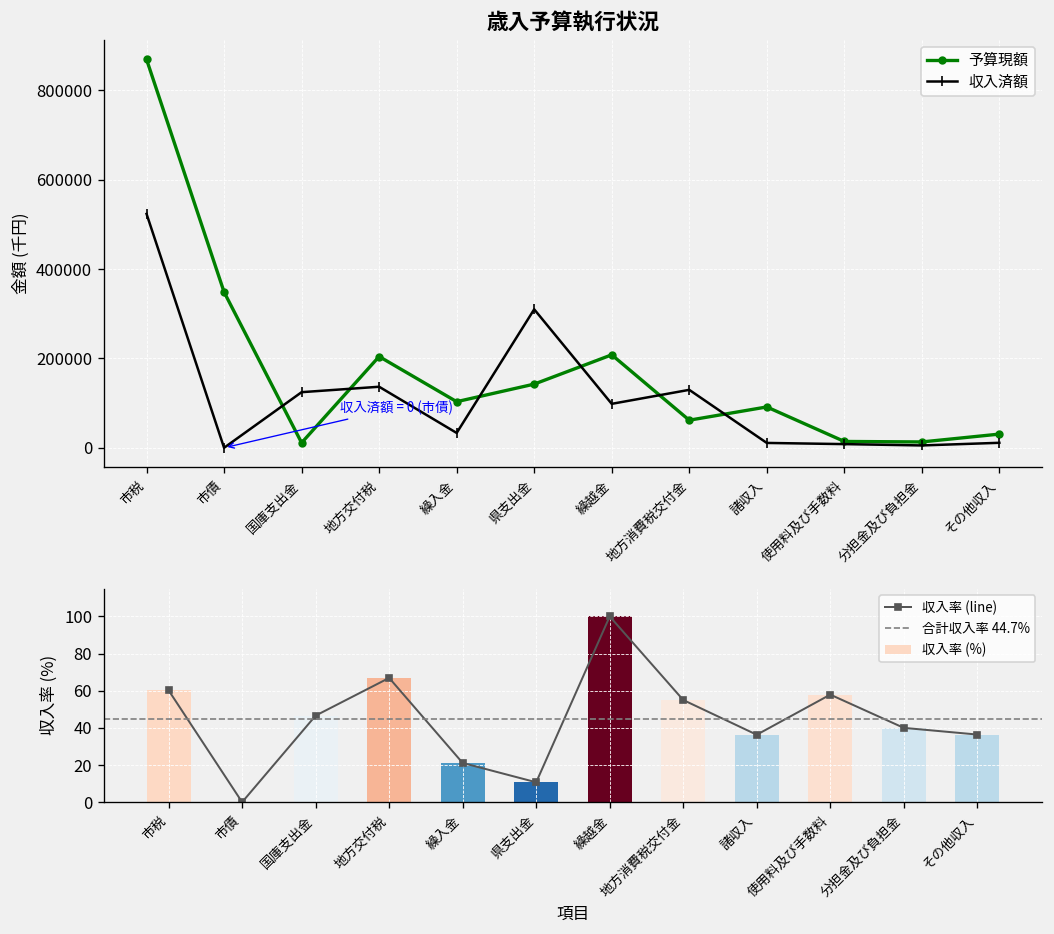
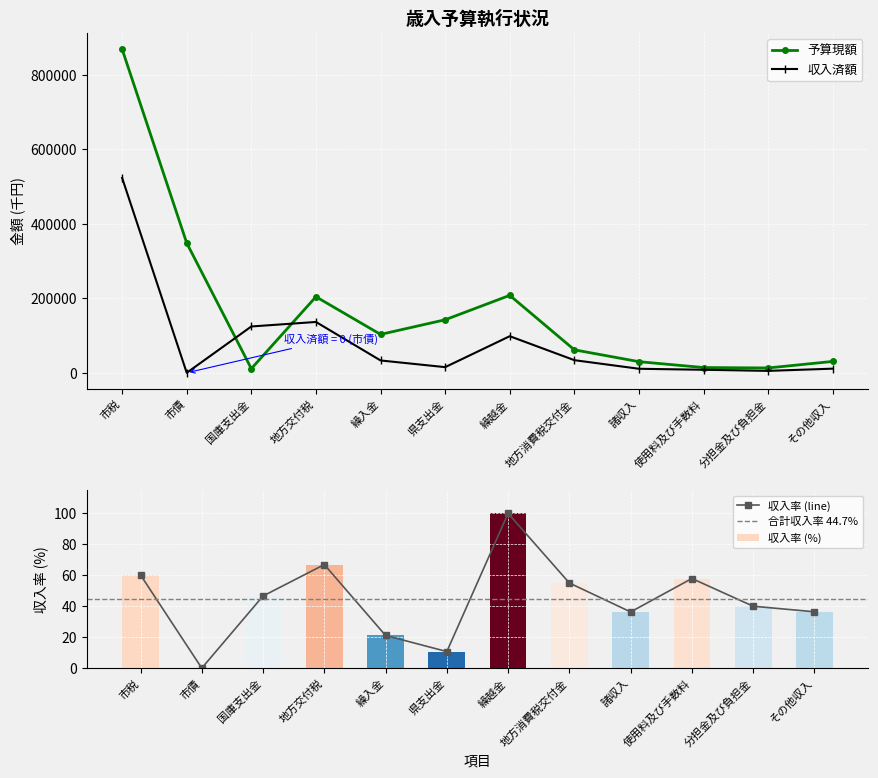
歳入予算執行状況, 収入済額, 県支出金: 310000 -> 20000
歳入予算執行状況, 収入済額, 地方消費税交付金: 130000 -> 30000
歳入予算執行状況, 予算現額, 諸収入: 90000 -> 30000
